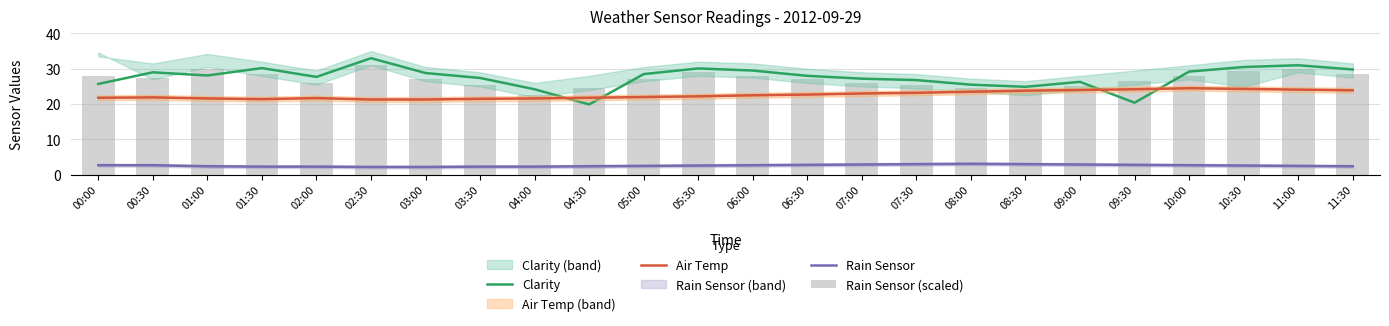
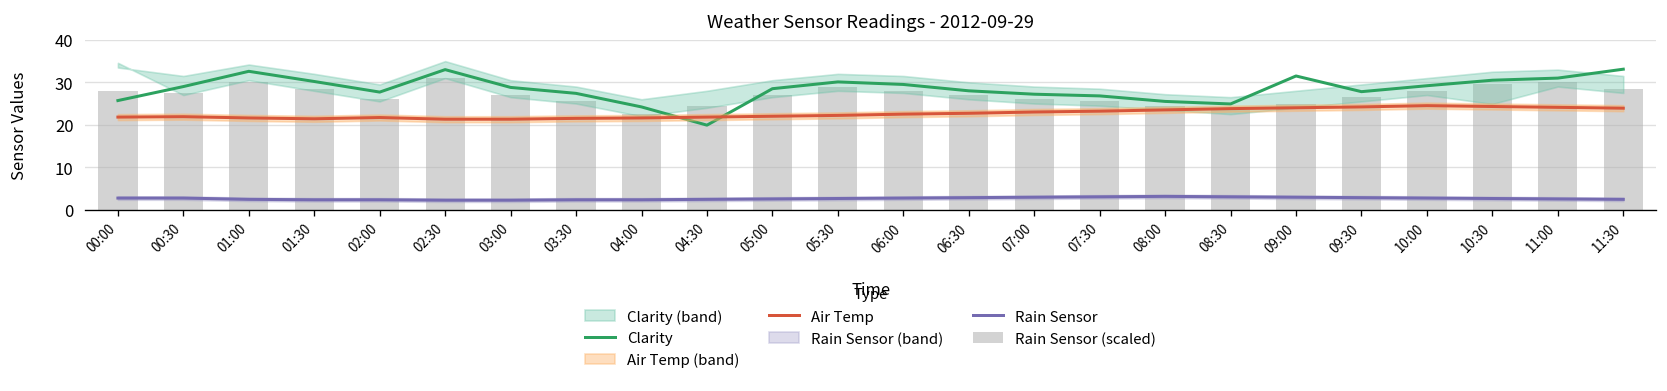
Clarity, 01:00: 28 -> 33
Clarity, 09:00: 26 -> 32
Clarity, 09:30: 20 -> 28
Clarity, 11:30: 30 -> 33
